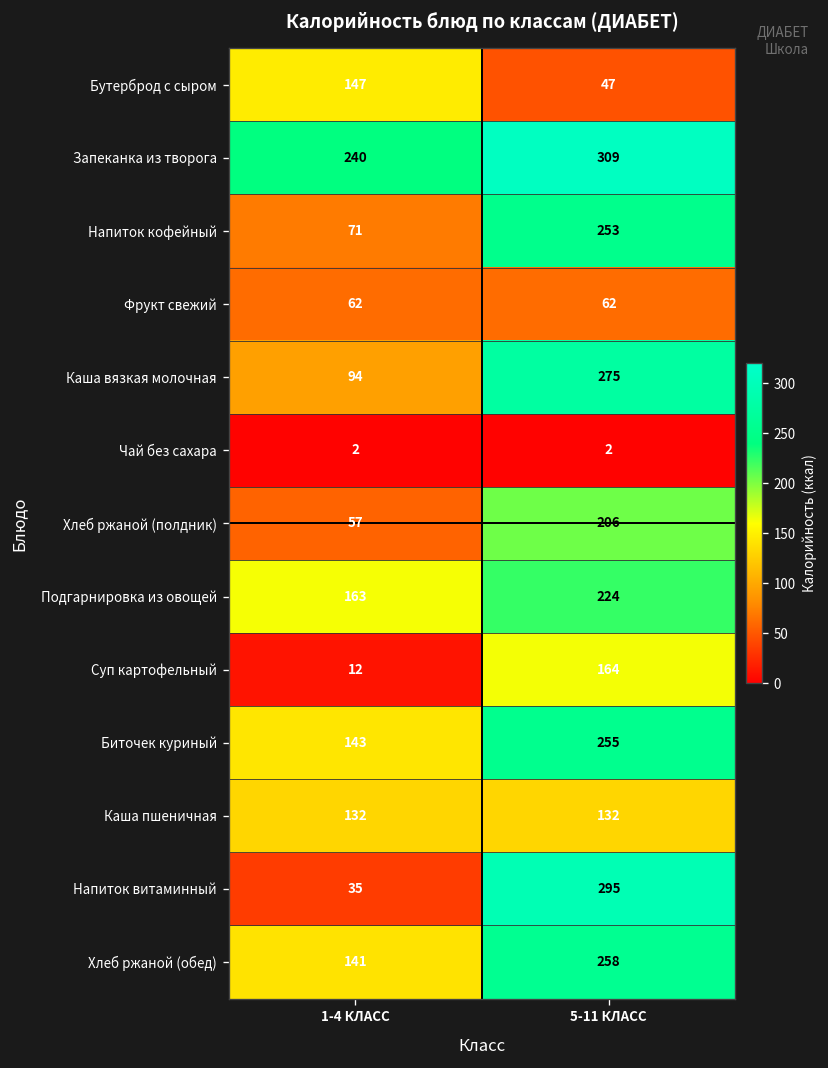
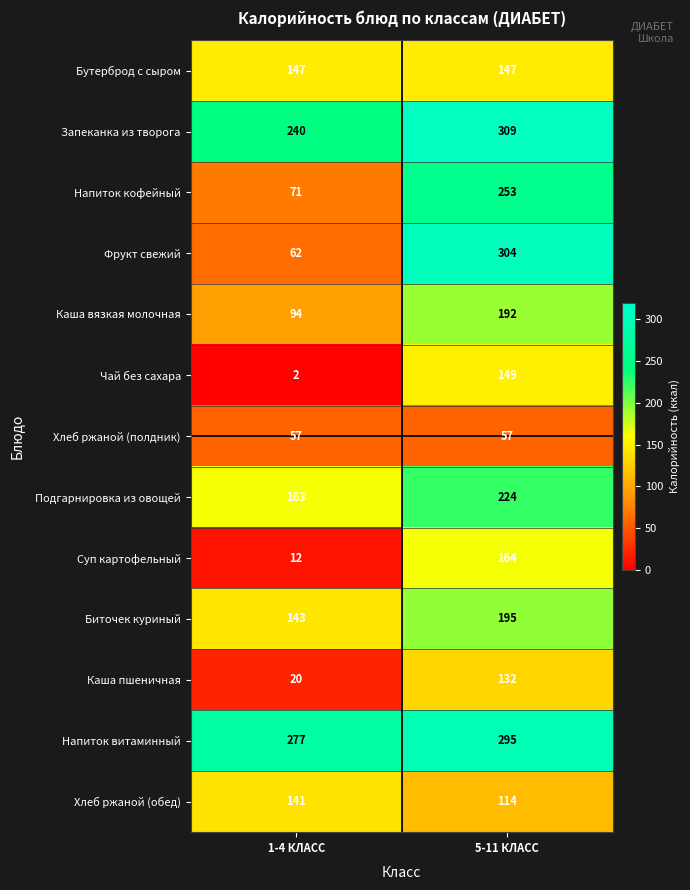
Бутерброд с сыром, 5-11 КЛАСС: 47 -> 147
Фрукт свежий, 5-11 КЛАСС: 62 -> 304
Каша вязкая молочная, 5-11 КЛАСС: 275 -> 192
Чай без сахара, 5-11 КЛАСС: 2 -> 149
Хлеб ржаной (полдник), 5-11 КЛАСС: 206 -> 57
Биточек куриный, 5-11 КЛАСС: 255 -> 195
Каша пшеничная, 1-4 КЛАСС: 132 -> 20
Напиток витаминный, 1-4 КЛАСС: 35 -> 277
Хлеб ржаной (обед), 5-11 КЛАСС: 258 -> 114
